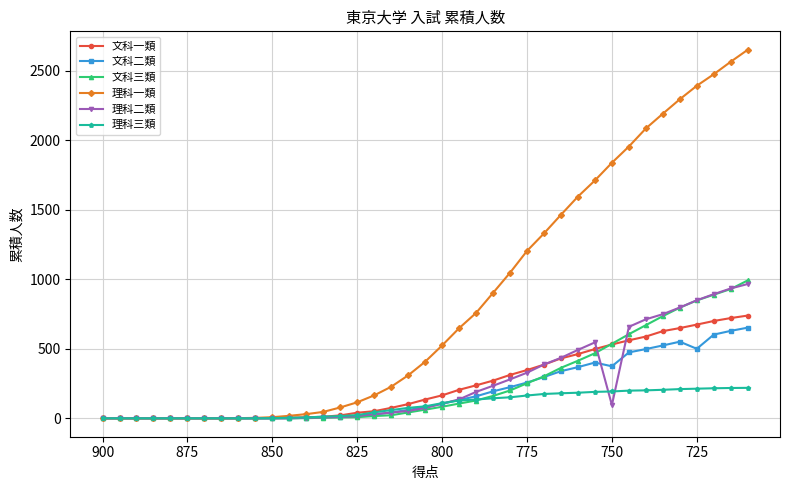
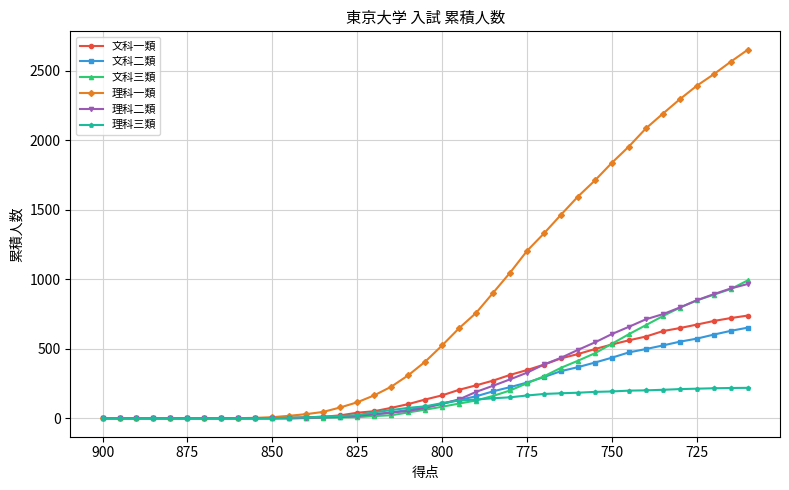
文科二類, 750: 370 -> 440
理科二類, 750: 100 -> 610
文科二類, 725: 500 -> 570
